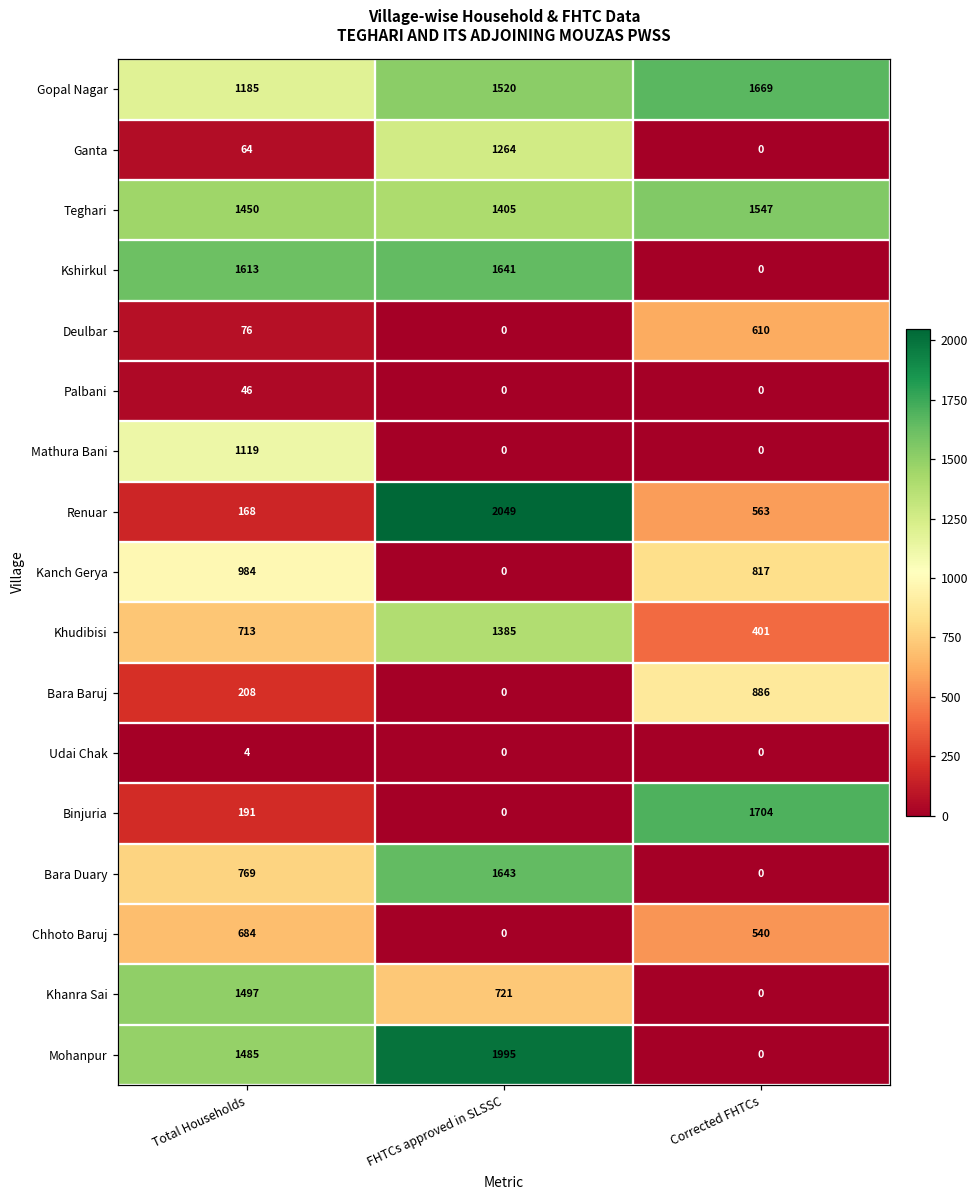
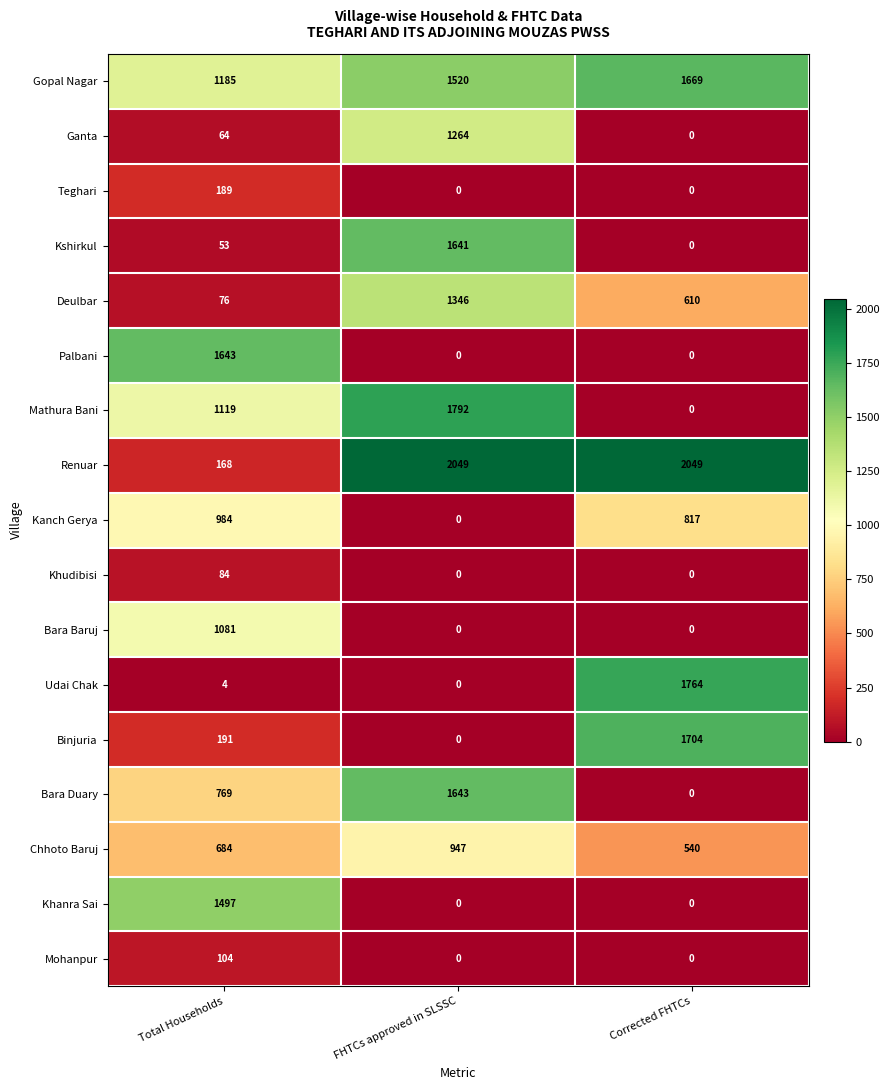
Teghari, Total Households: 1450 -> 189
Teghari, FHTCs approved in SLSSC: 1405 -> 0
Teghari, Corrected FHTCs: 1547 -> 0
Kshirkul, Total Households: 1613 -> 53
Deulbar, FHTCs approved in SLSSC: 0 -> 1346
Palbani, Total Households: 46 -> 1643
Mathura Bani, FHTCs approved in SLSSC: 0 -> 1792
Renuar, Corrected FHTCs: 563 -> 2049
Khudibisi, Total Households: 713 -> 84
Khudibisi, FHTCs approved in SLSSC: 1385 -> 0
Khudibisi, Corrected FHTCs: 401 -> 0
Bara Baruj, Total Households: 208 -> 1081
Bara Baruj, Corrected FHTCs: 886 -> 0
Udai Chak, Corrected FHTCs: 0 -> 1764
Chhoto Baruj, FHTCs approved in SLSSC: 0 -> 947
Khanra Sai, FHTCs approved in SLSSC: 721 -> 0
Mohanpur, Total Households: 1485 -> 104
Mohanpur, FHTCs approved in SLSSC: 1995 -> 0
